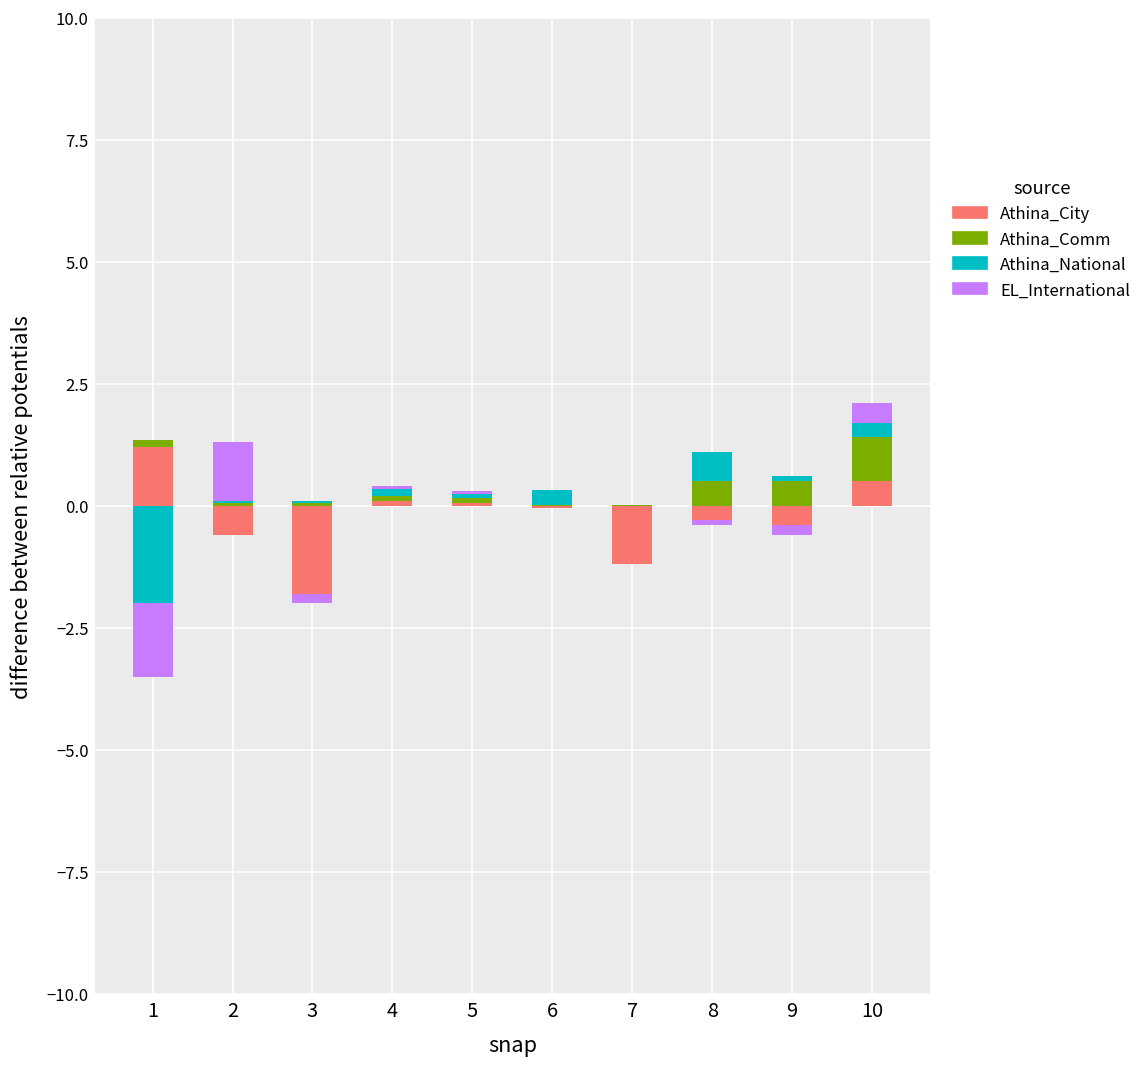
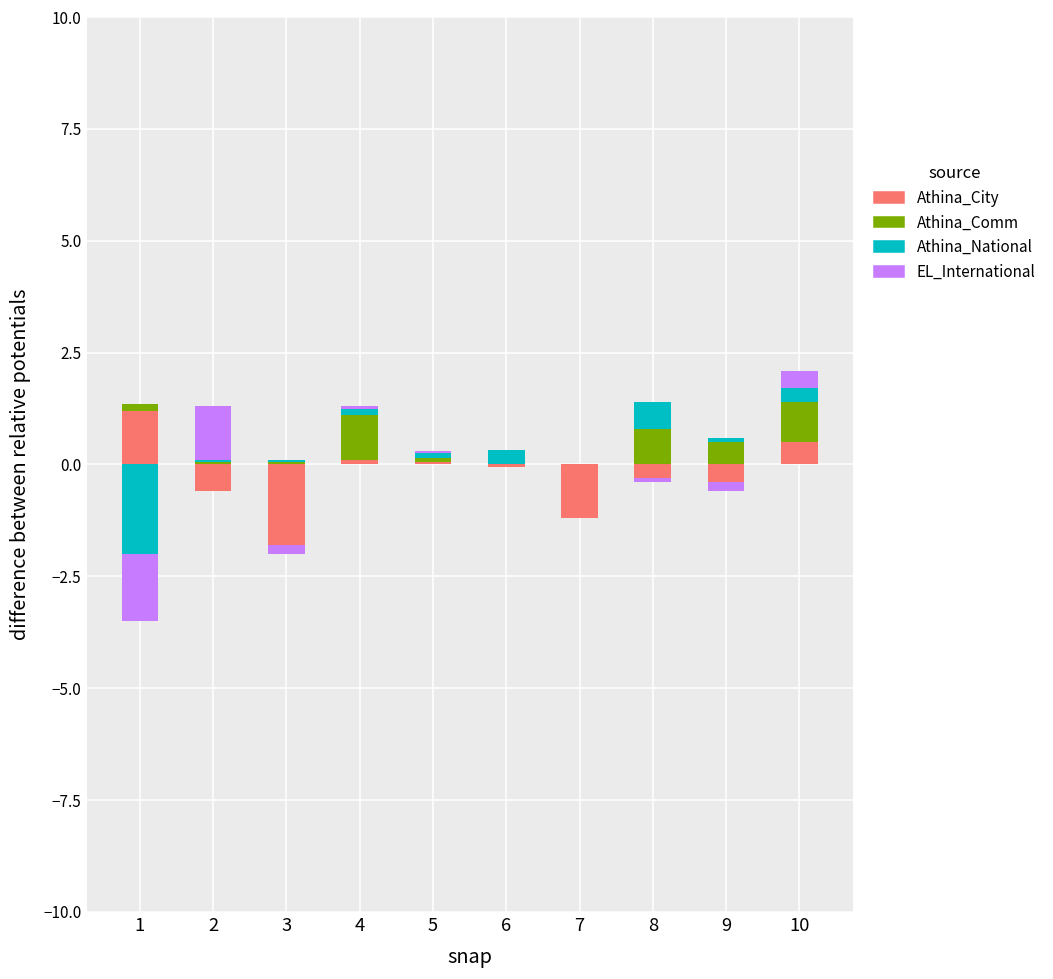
Athina_Comm, 4: 0.1 -> 1.0
Athina_Comm, 8: 0.5 -> 0.8
